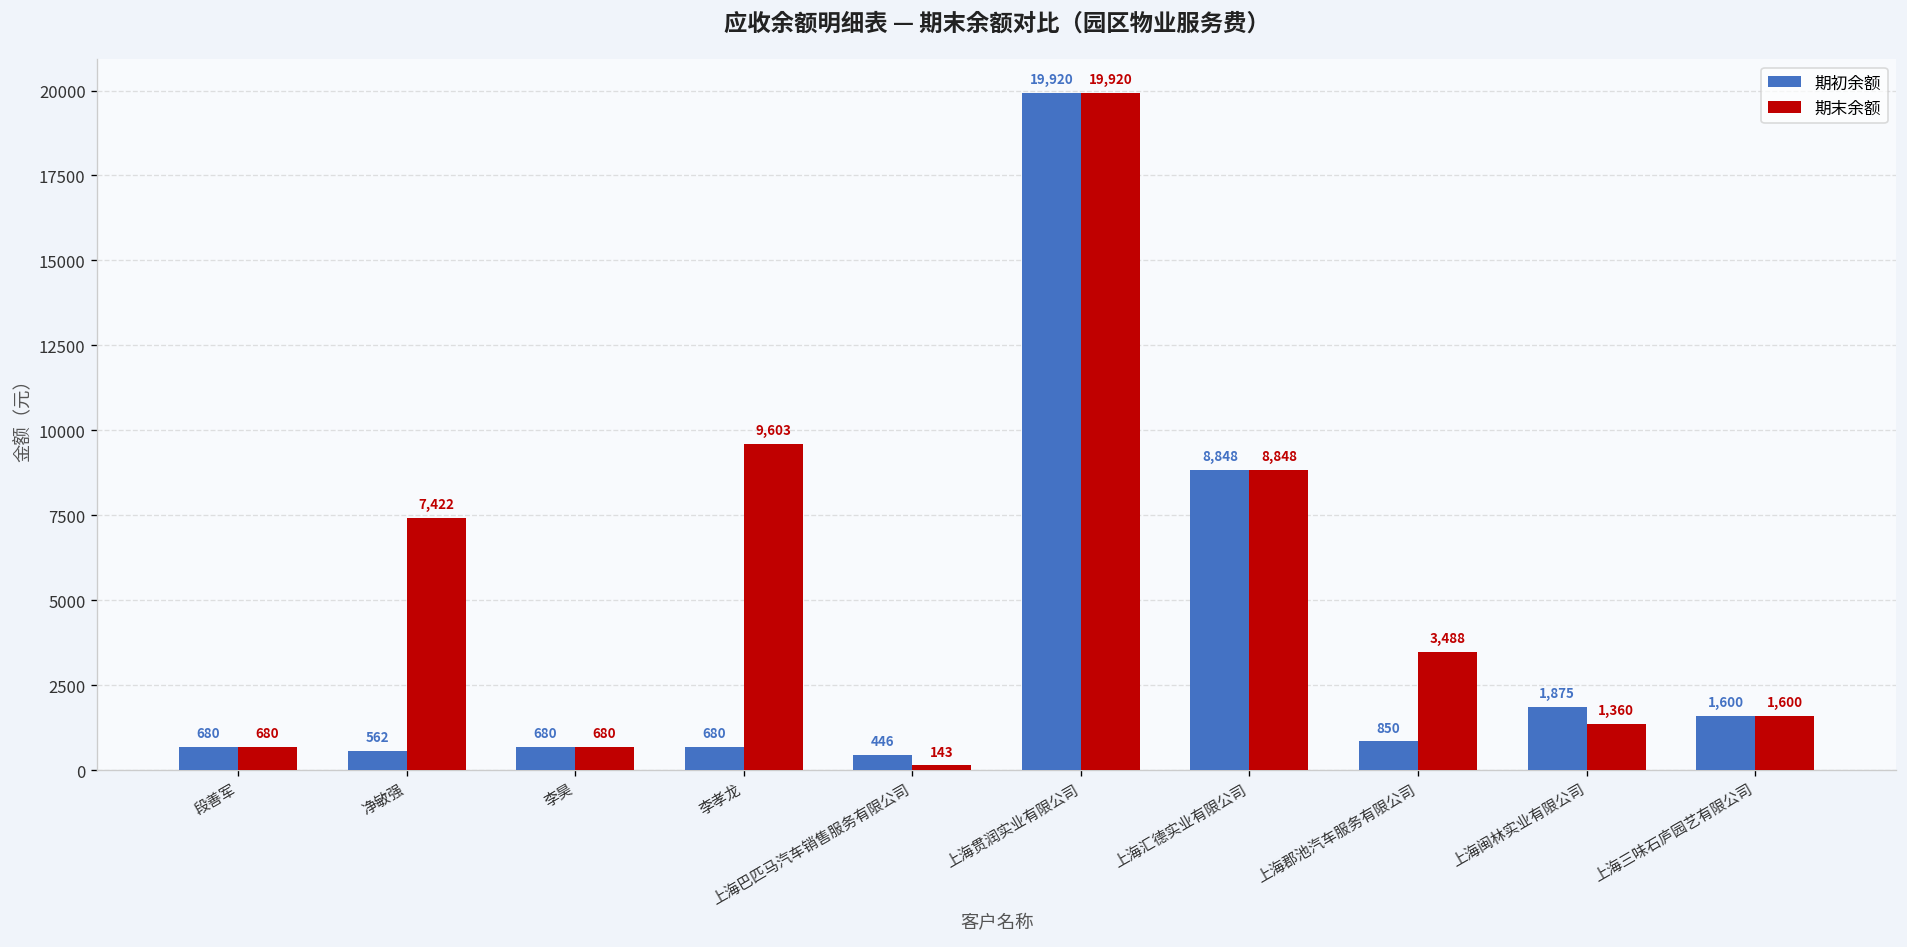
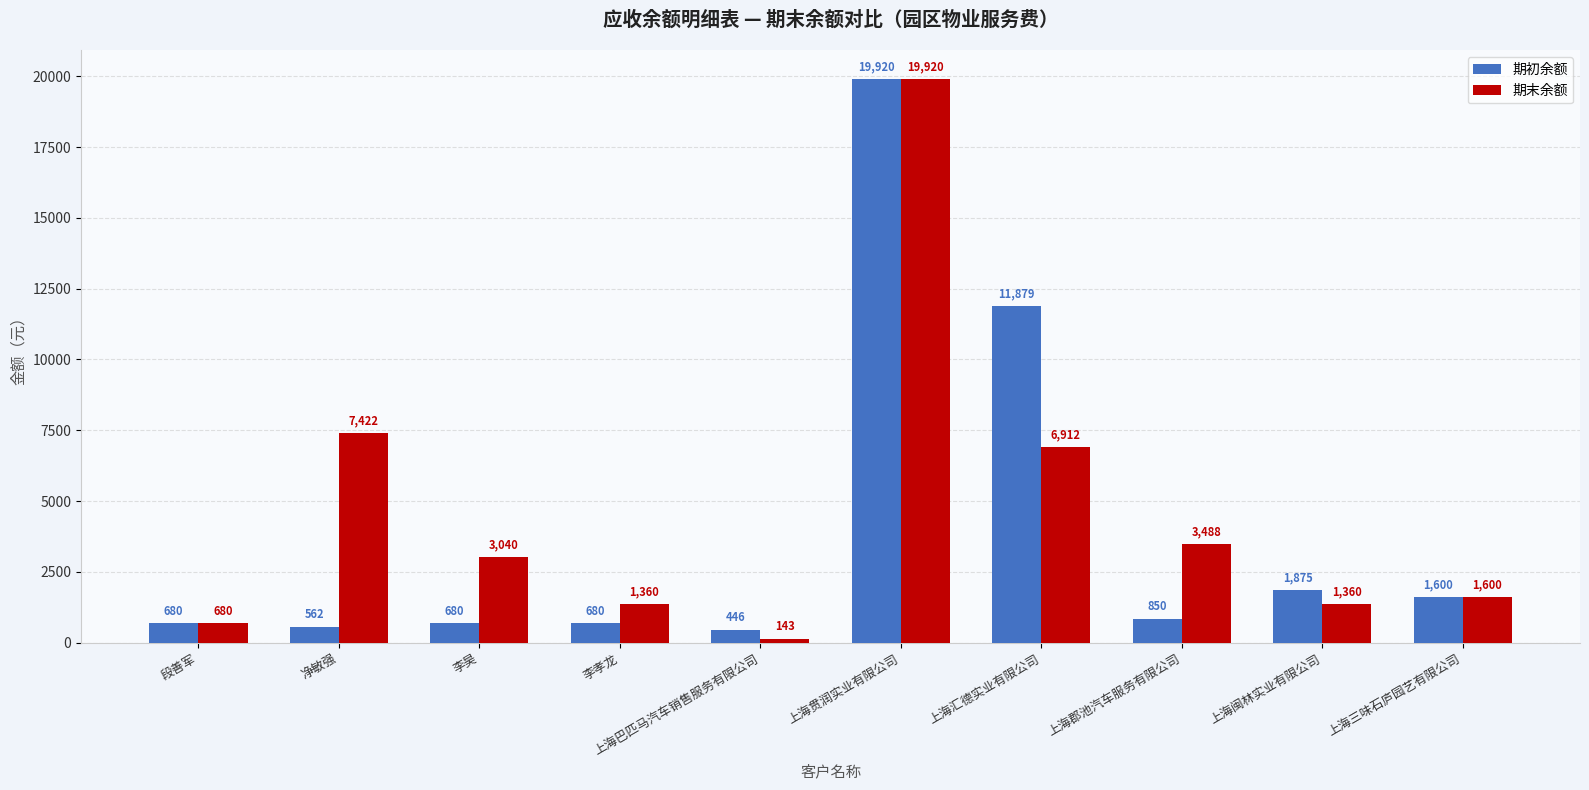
期末余额, 李昊: 680 -> 3,040
期末余额, 李孝龙: 9,603 -> 1,360
期初余额, 上海汇德实业有限公司: 8,848 -> 11,879
期末余额, 上海汇德实业有限公司: 8,848 -> 6,912
